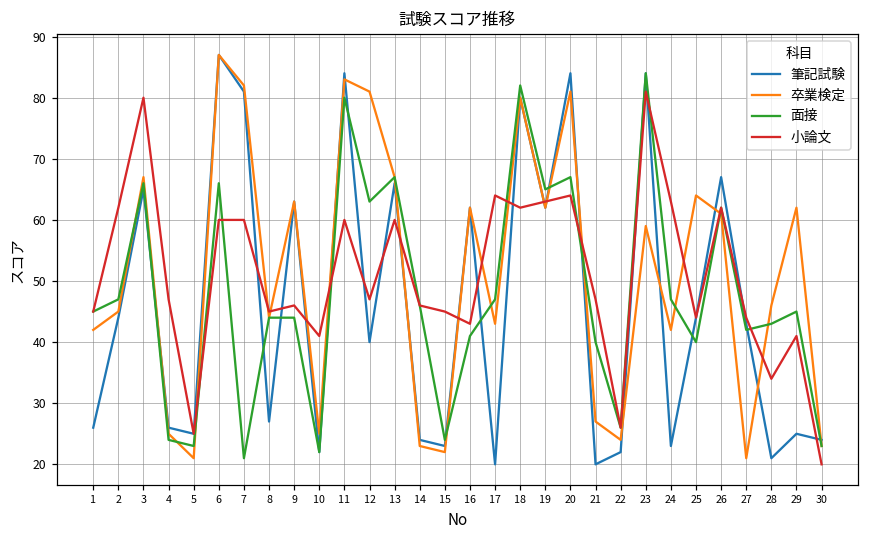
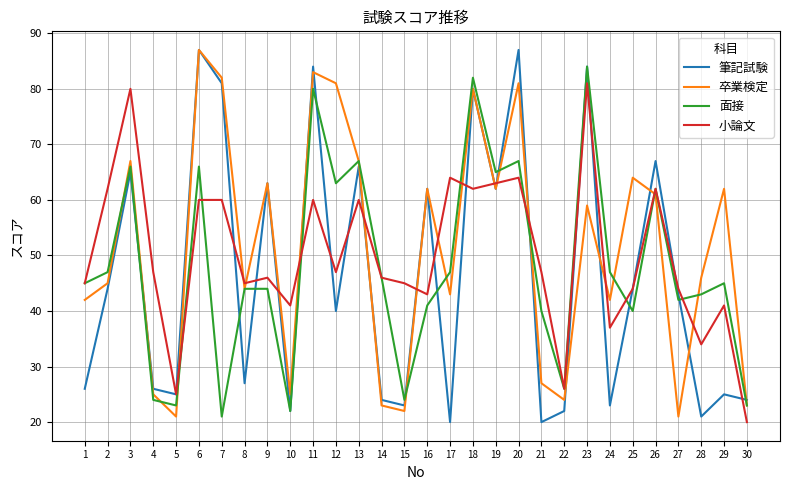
筆記試験, 20: 84 -> 87
小論文, 24: 63 -> 37
